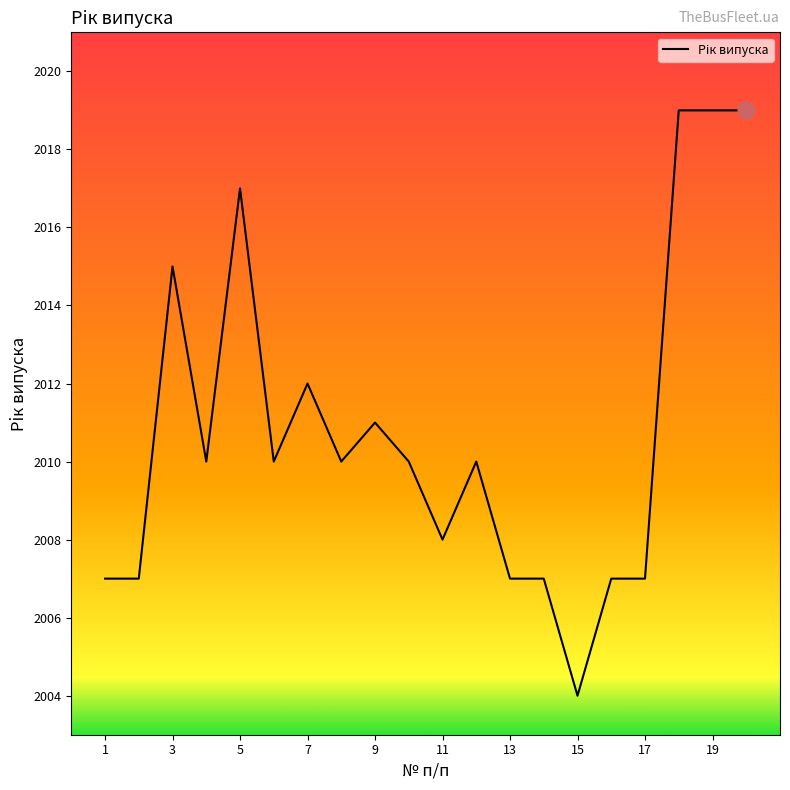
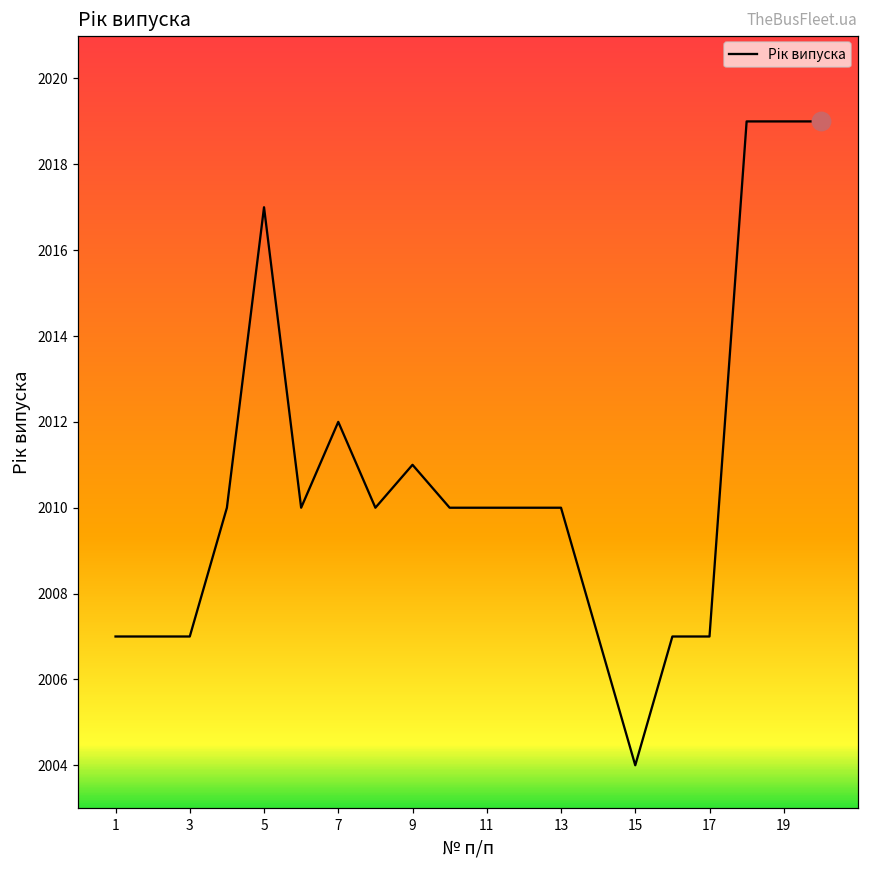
Рік випуска, 3: 2015 -> 2007
Рік випуска, 11: 2008 -> 2010
Рік випуска, 13: 2007 -> 2010
